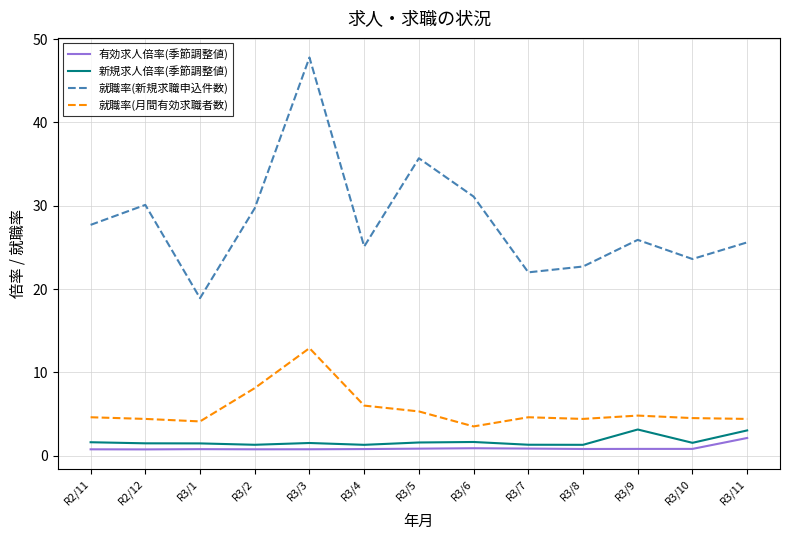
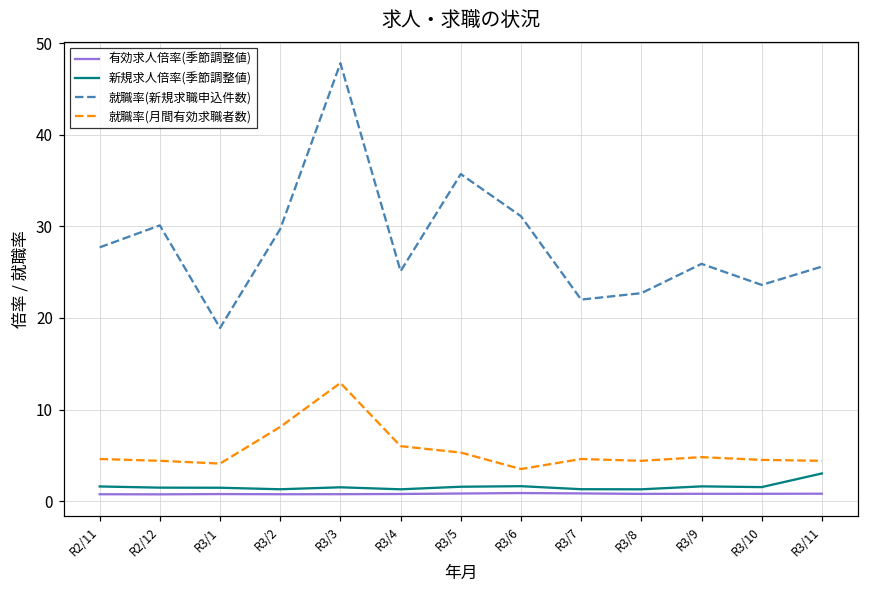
新規求人倍率(季節調整値), R3/9: 3 -> 2
有効求人倍率(季節調整値), R3/11: 2 -> 1
